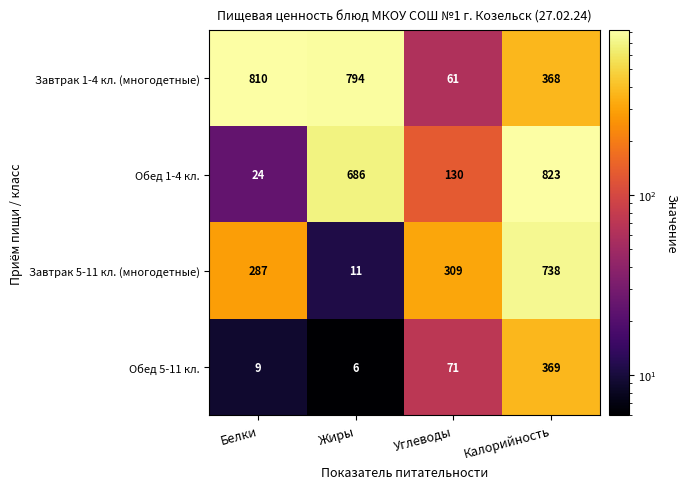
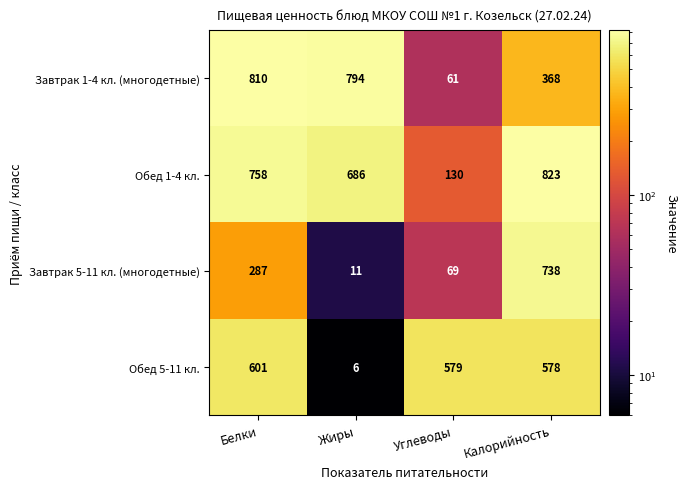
Обед 1-4 кл., Белки: 24 -> 758
Завтрак 5-11 кл. (многодетные), Углеводы: 309 -> 69
Обед 5-11 кл., Белки: 9 -> 601
Обед 5-11 кл., Углеводы: 71 -> 579
Обед 5-11 кл., Калорийность: 369 -> 578
